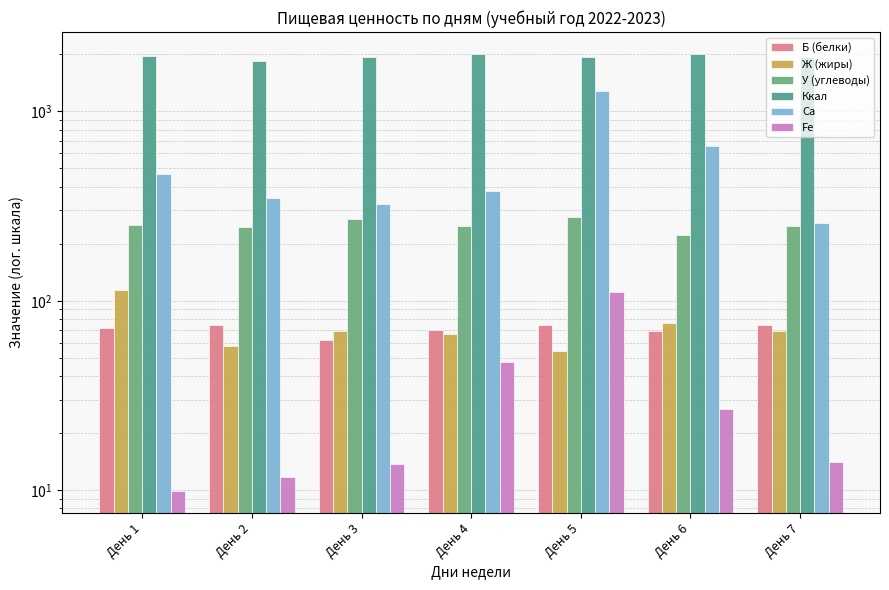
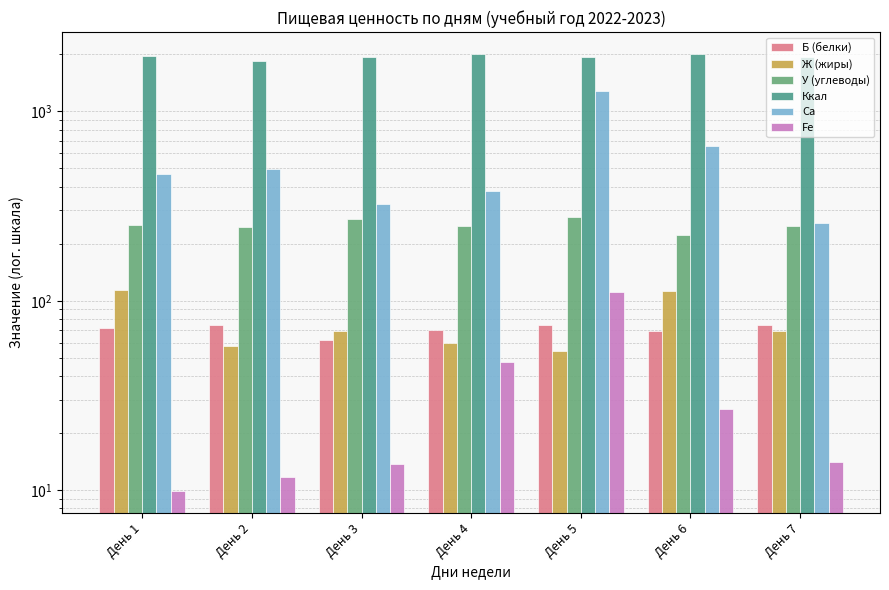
Ca, День 2: 350 -> 490
Ж (жиры), День 4: 67 -> 60
Ж (жиры), День 6: 77 -> 110
